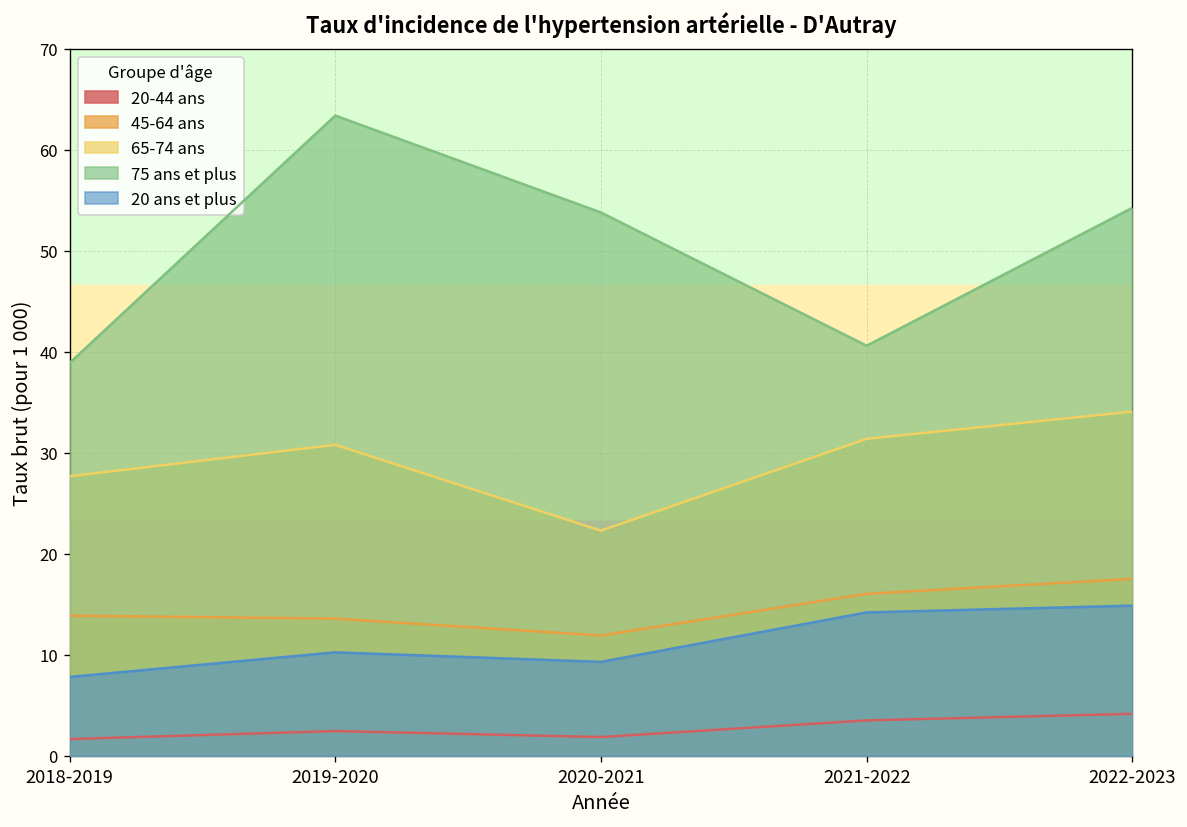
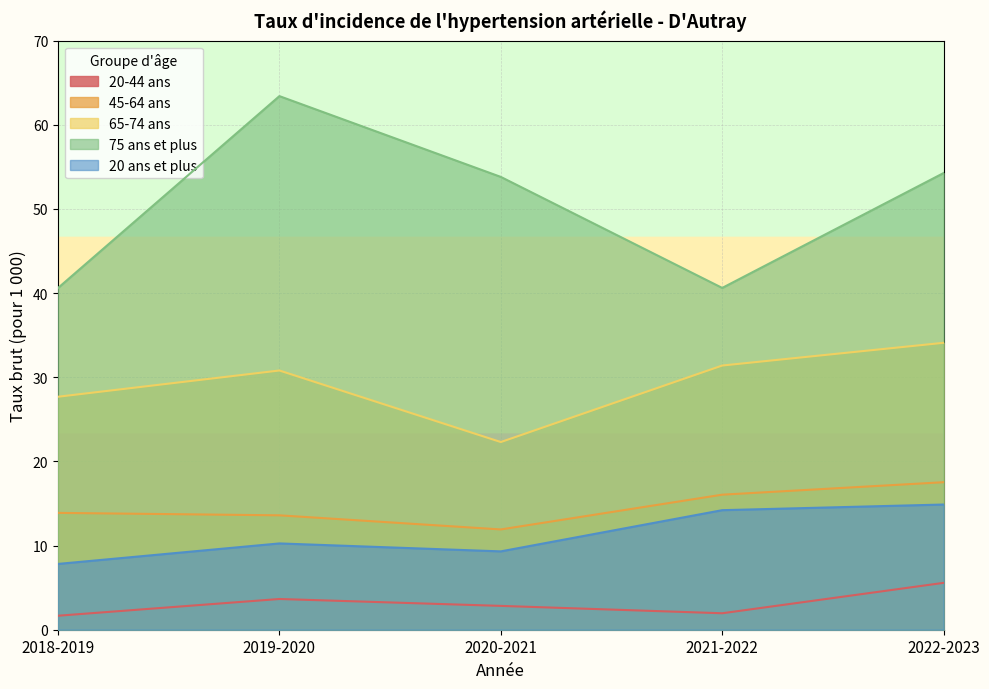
75 ans et plus, 2018-2019: 39 -> 41
20-44 ans, 2019-2020: 2 -> 4
20-44 ans, 2020-2021: 2 -> 3
20-44 ans, 2021-2022: 4 -> 2
20-44 ans, 2022-2023: 4 -> 6
